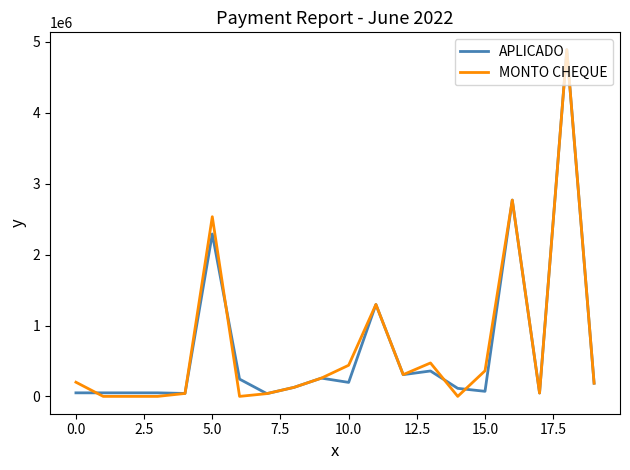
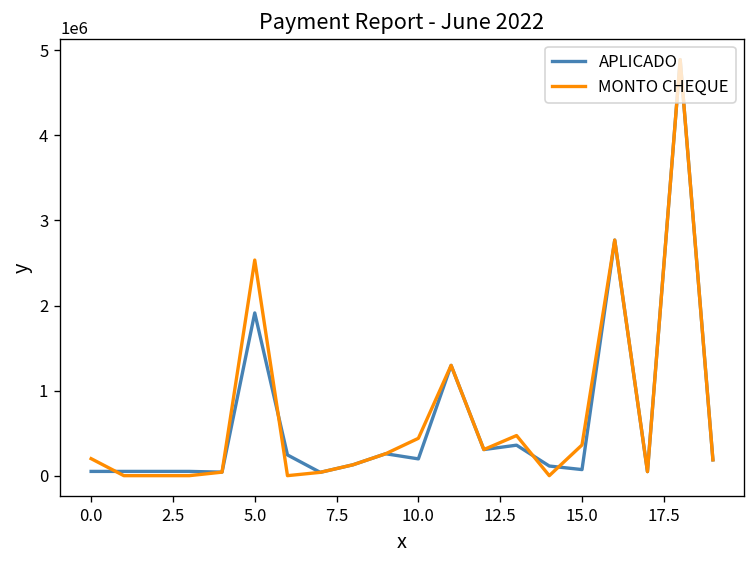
APLICADO, 5.0: 2300000 -> 1900000
